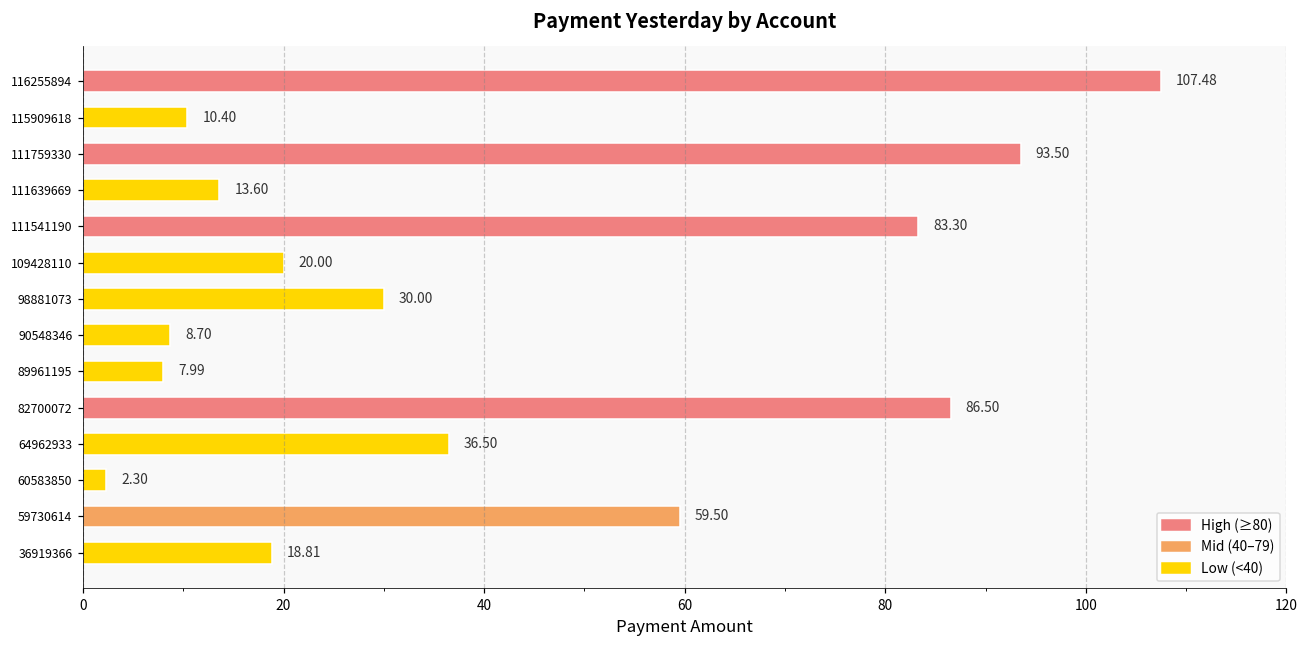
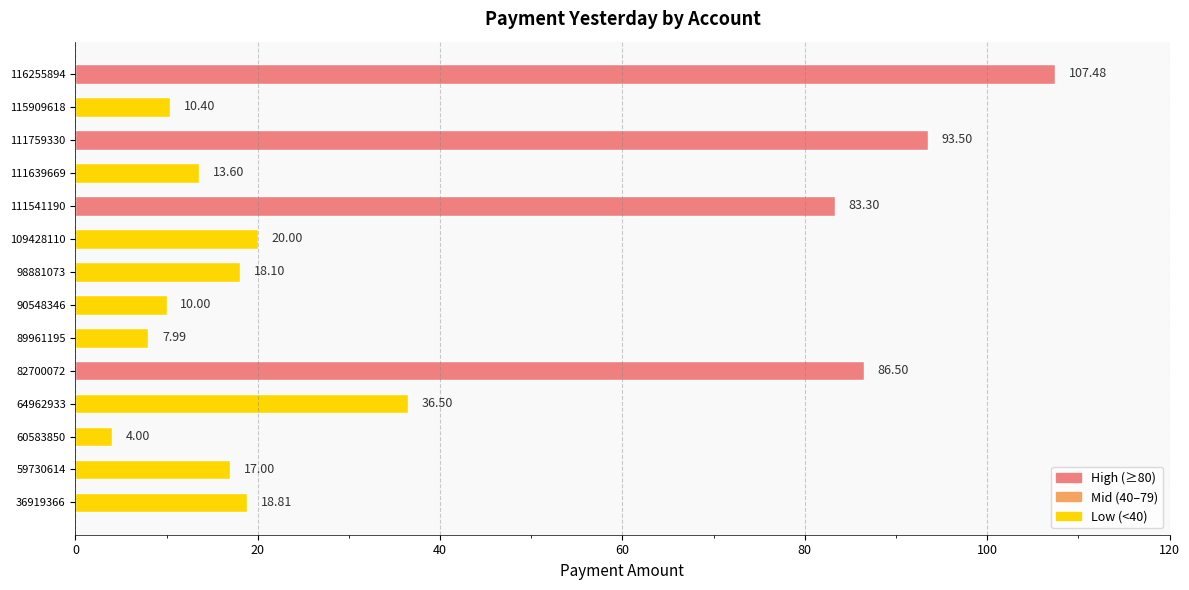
98881073: 30.00 -> 18.10
90548346: 8.70 -> 10.00
60583850: 2.30 -> 4.00
59730614: 59.50 -> 17.00
